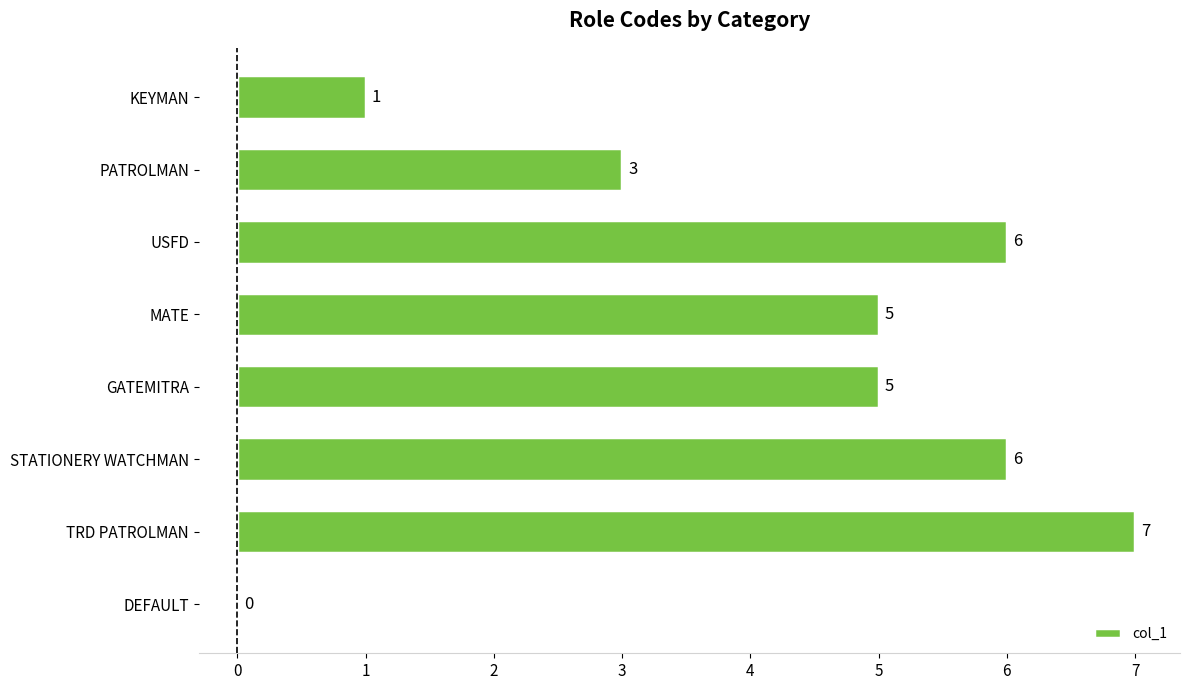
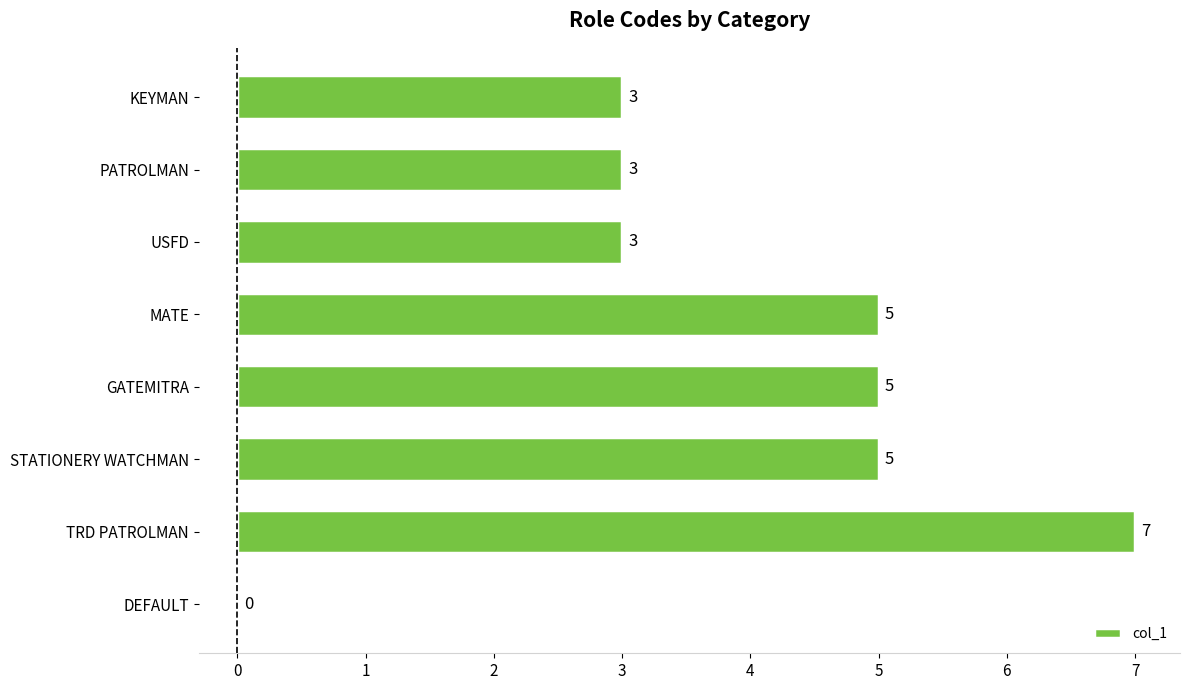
KEYMAN: 1 -> 3
USFD: 6 -> 3
STATIONERY WATCHMAN: 6 -> 5
